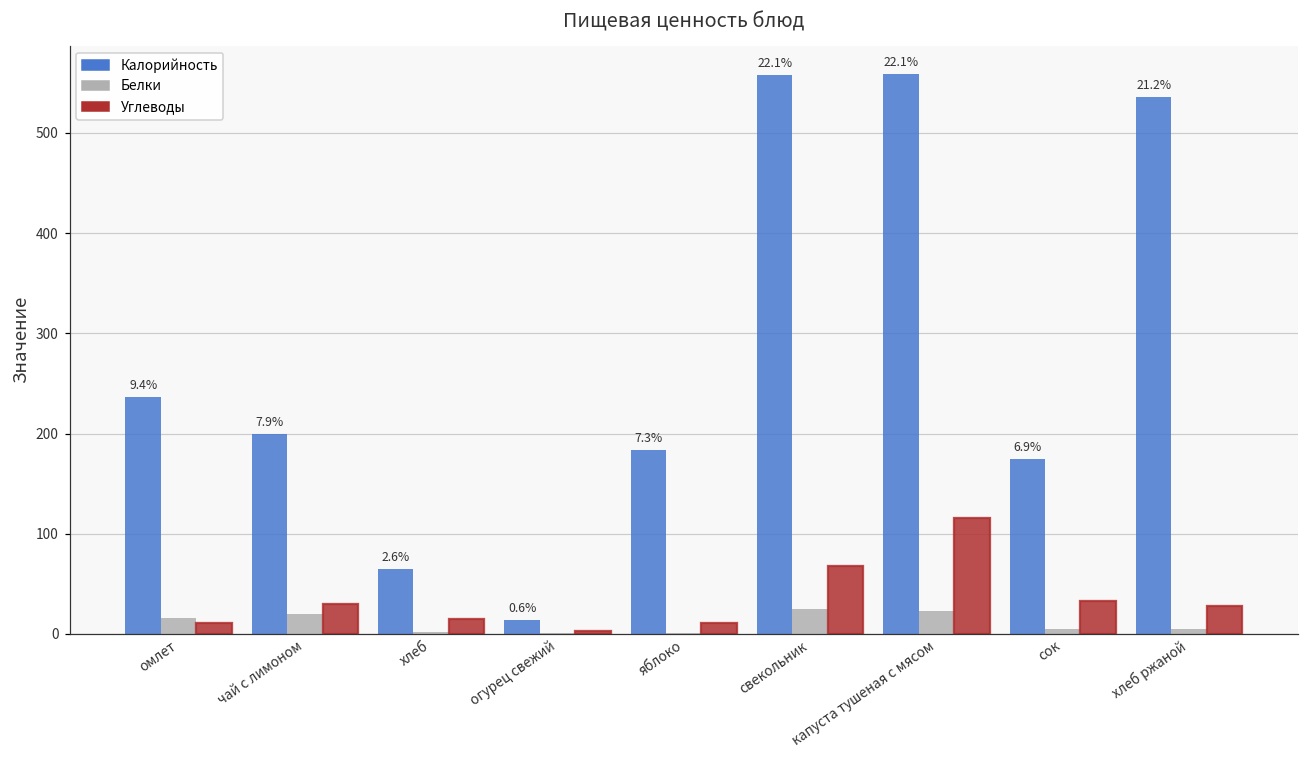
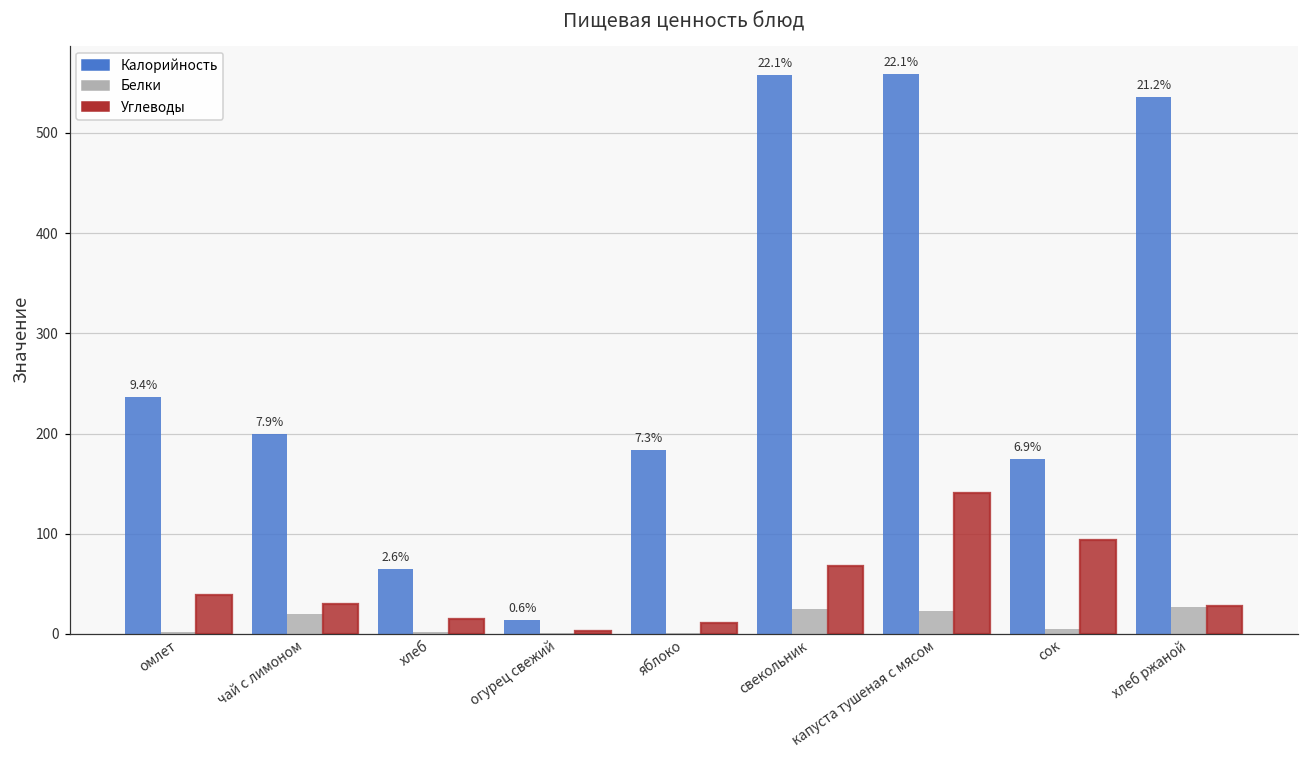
Белки, омлет: 20 -> 0
Углеводы, омлет: 10 -> 40
Углеводы, капуста тушеная с мясом: 120 -> 140
Углеводы, сок: 30 -> 90
Белки, хлеб ржаной: 10 -> 30
